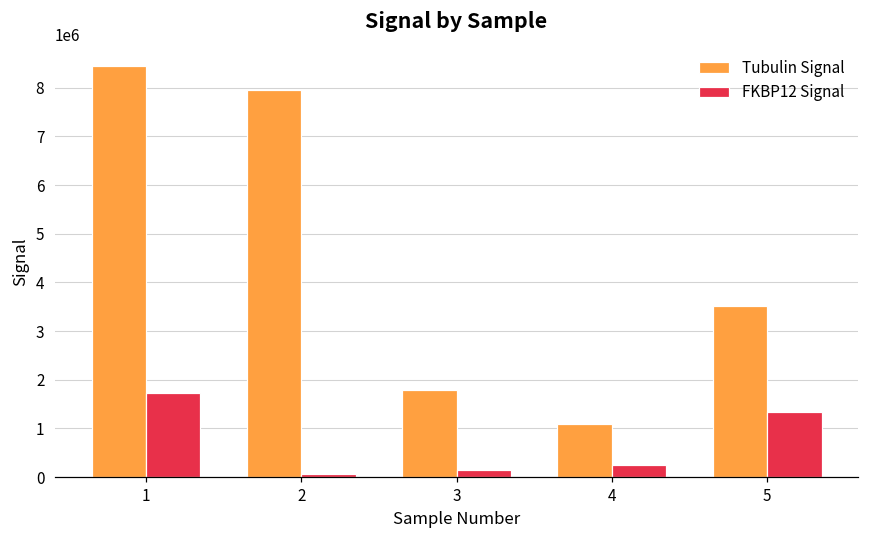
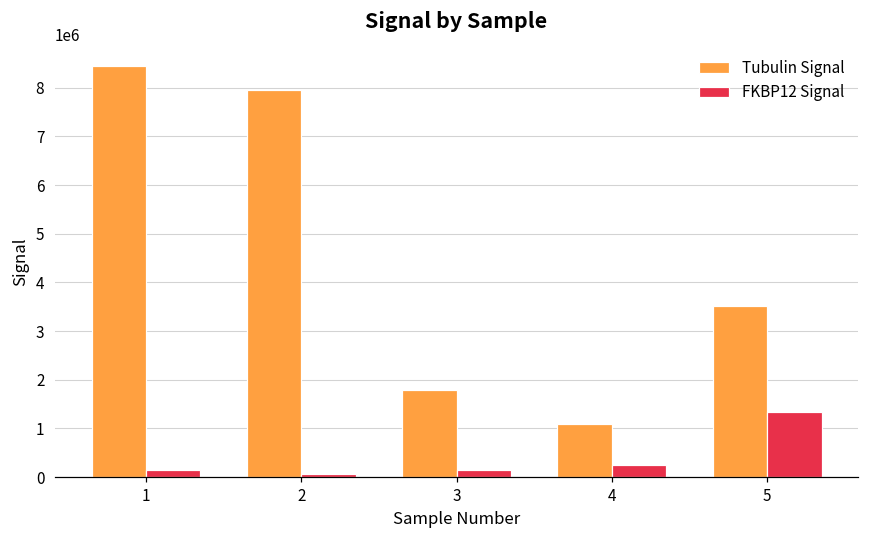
FKBP12 Signal, 1: 1700000 -> 100000
